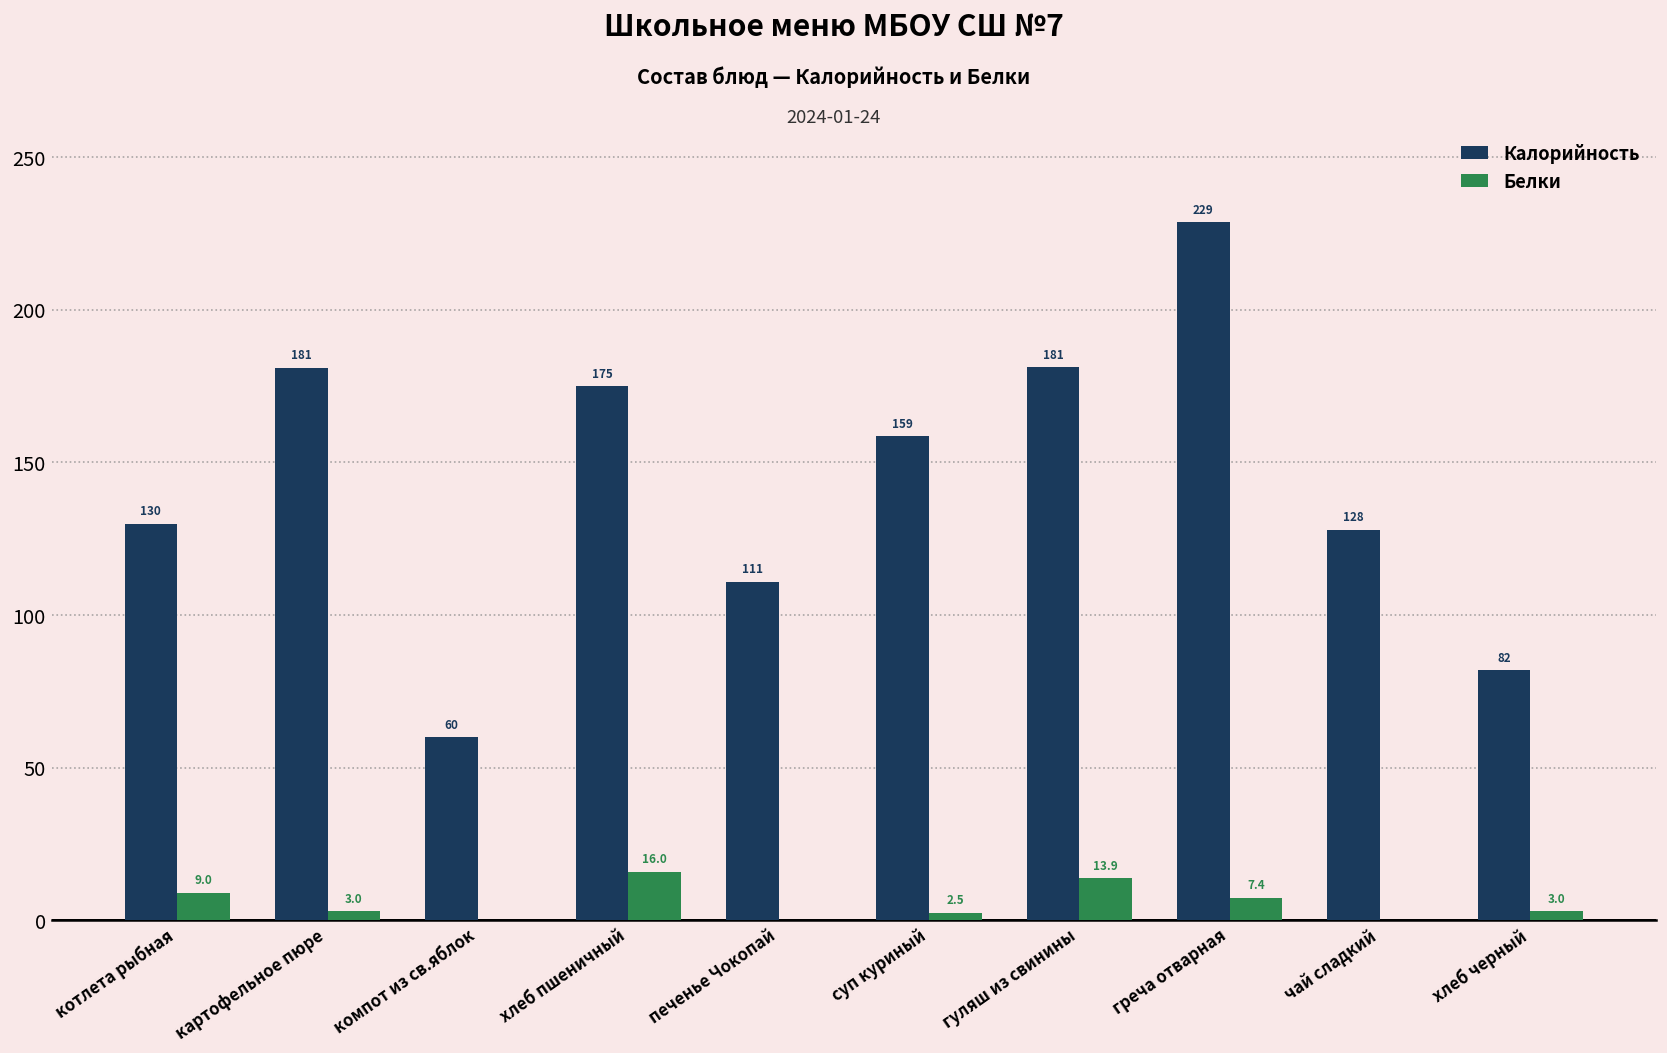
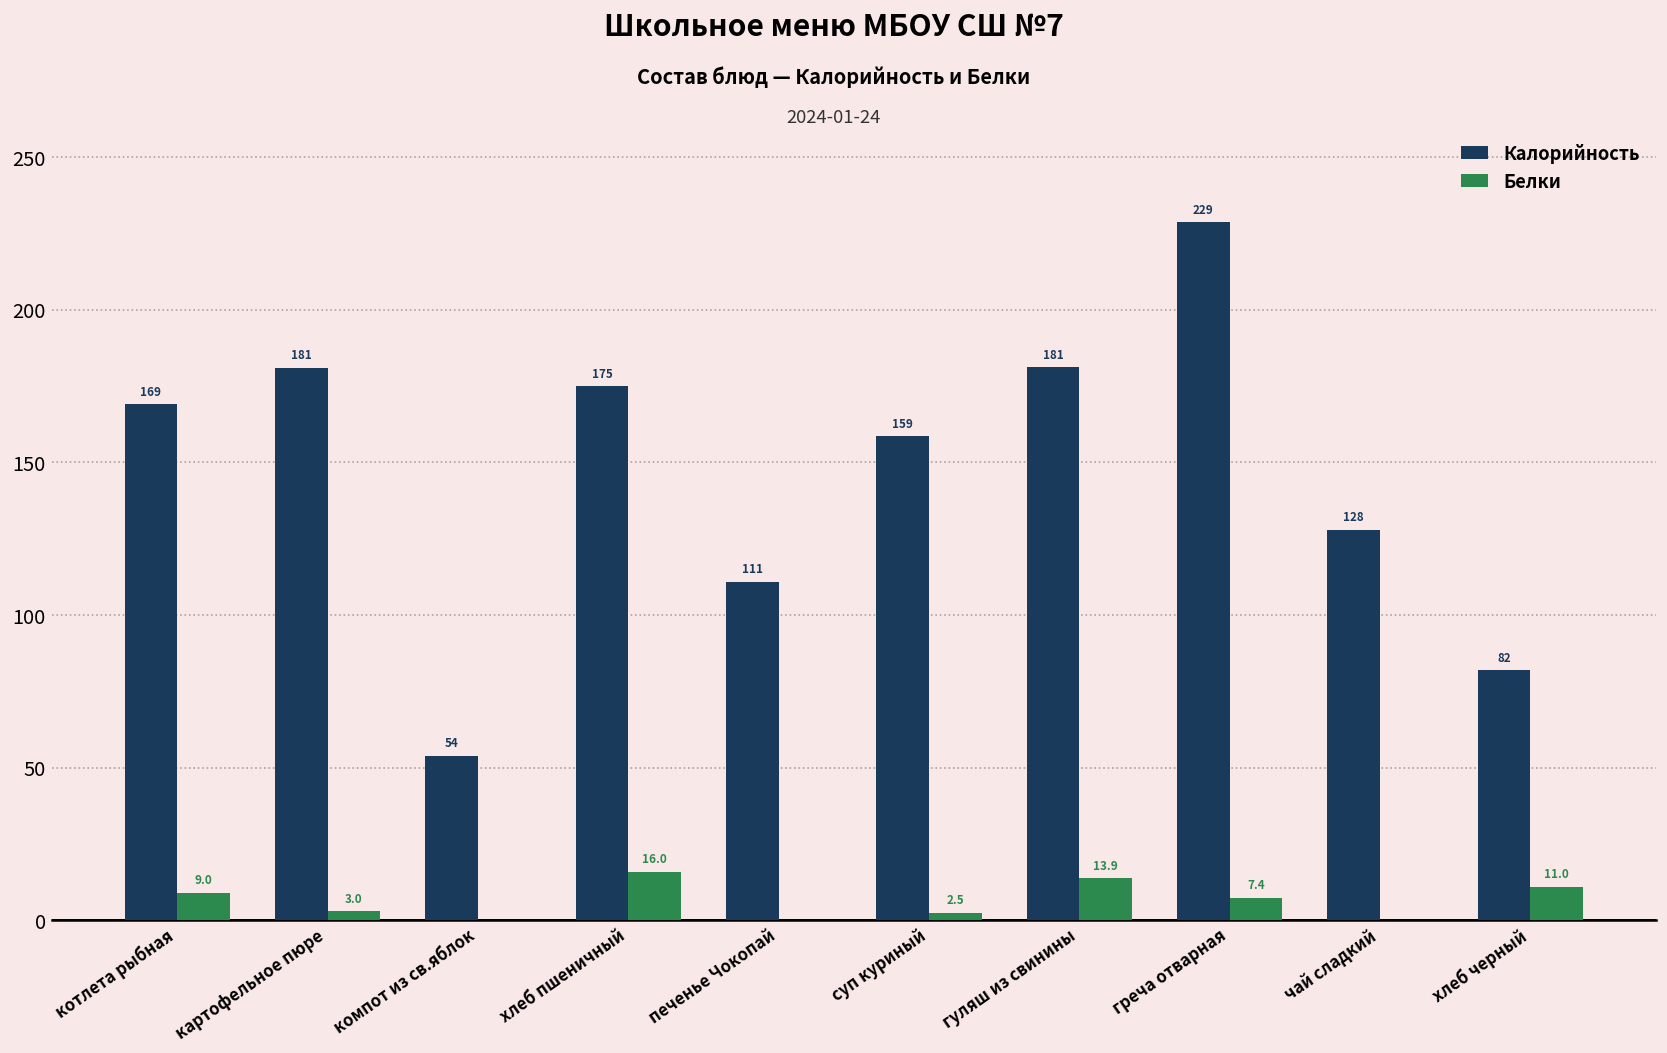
Калорийность, котлета рыбная: 130 -> 169
Калорийность, компот из св.яблок: 60 -> 54
Белки, хлеб черный: 3.0 -> 11.0
